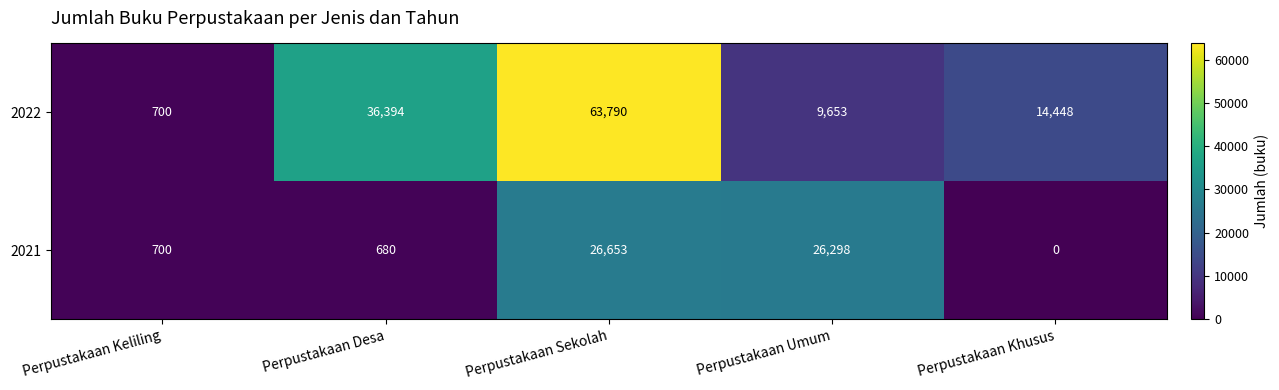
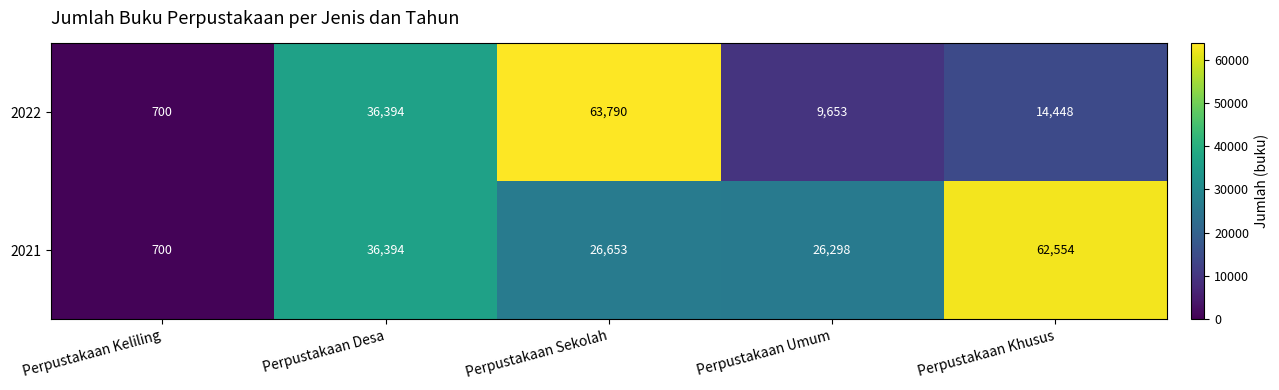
2021, Perpustakaan Desa: 680 -> 36,394
2021, Perpustakaan Khusus: 0 -> 62,554
